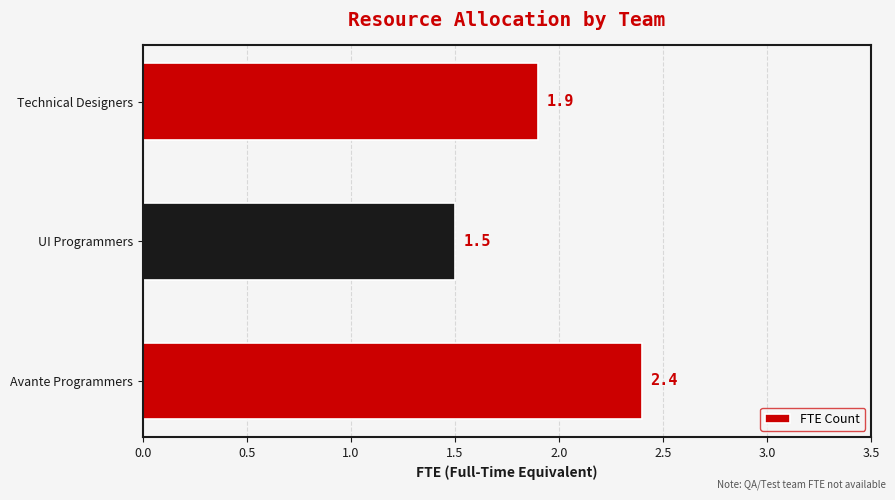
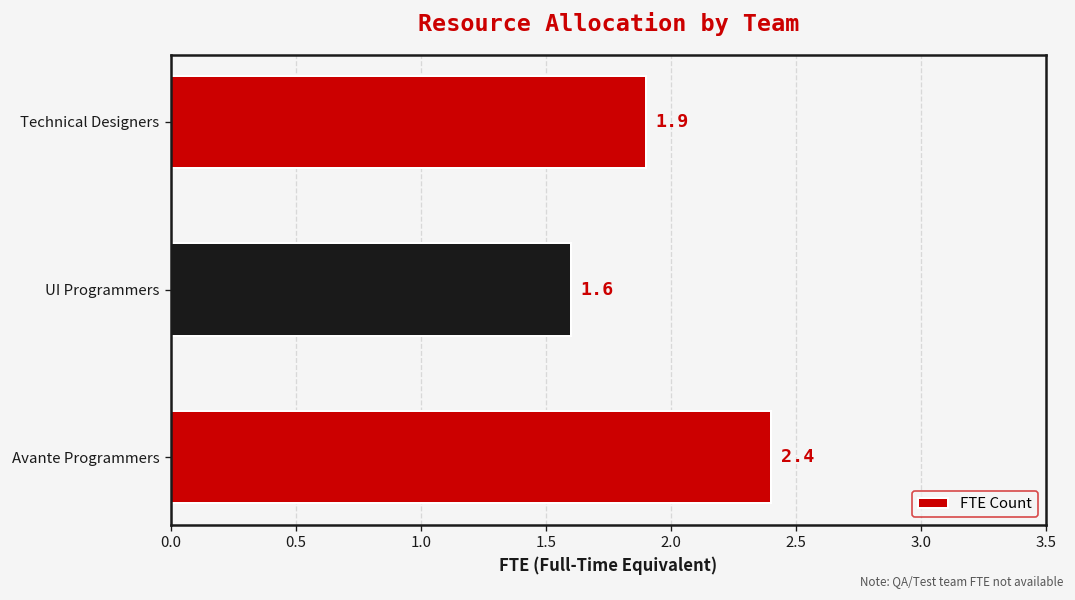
UI Programmers: 1.5 -> 1.6
